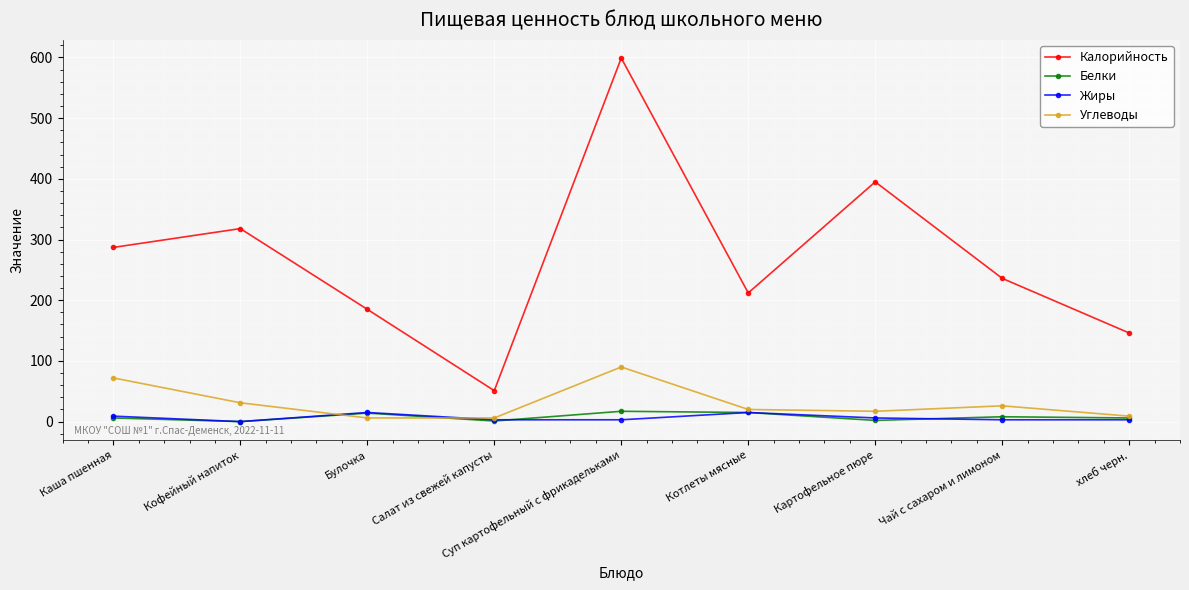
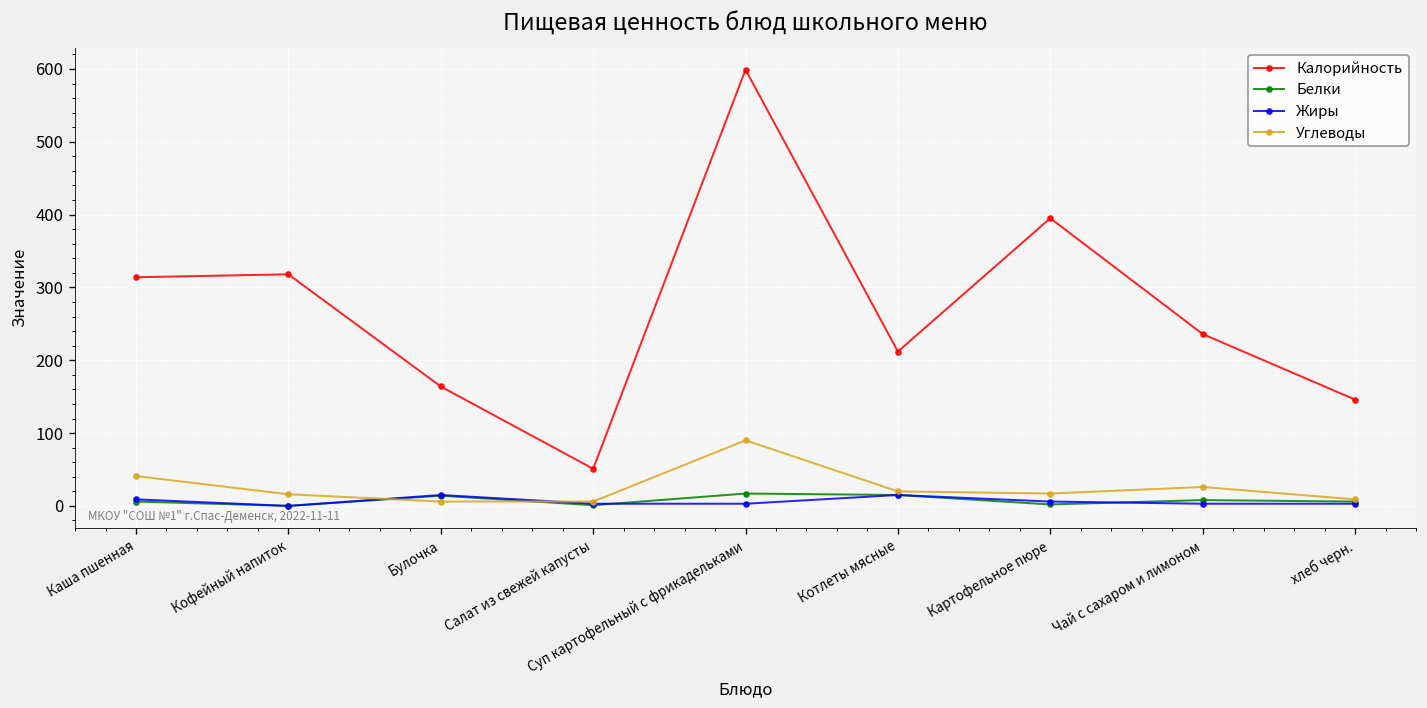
Калорийность, Каша пшенная: 290 -> 310
Углеводы, Каша пшенная: 70 -> 40
Углеводы, Кофейный напиток: 30 -> 20
Калорийность, Булочка: 190 -> 160
